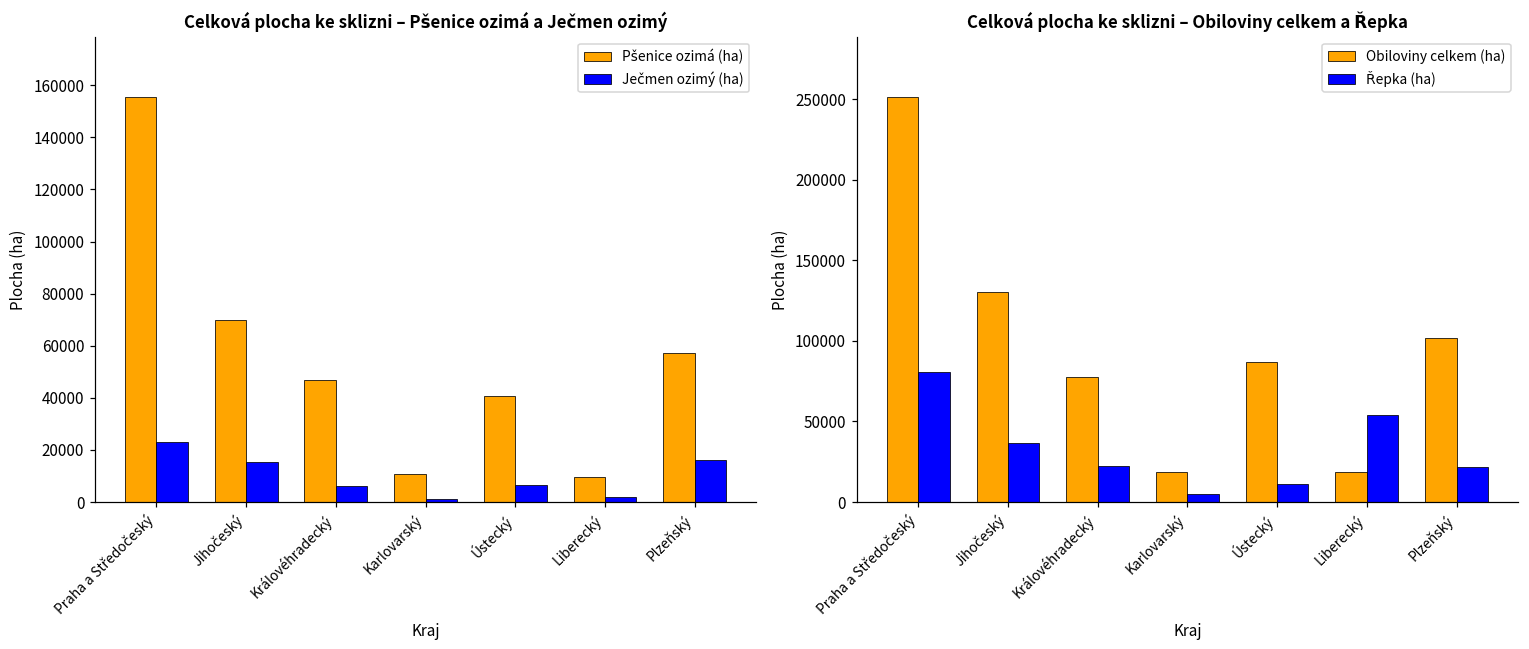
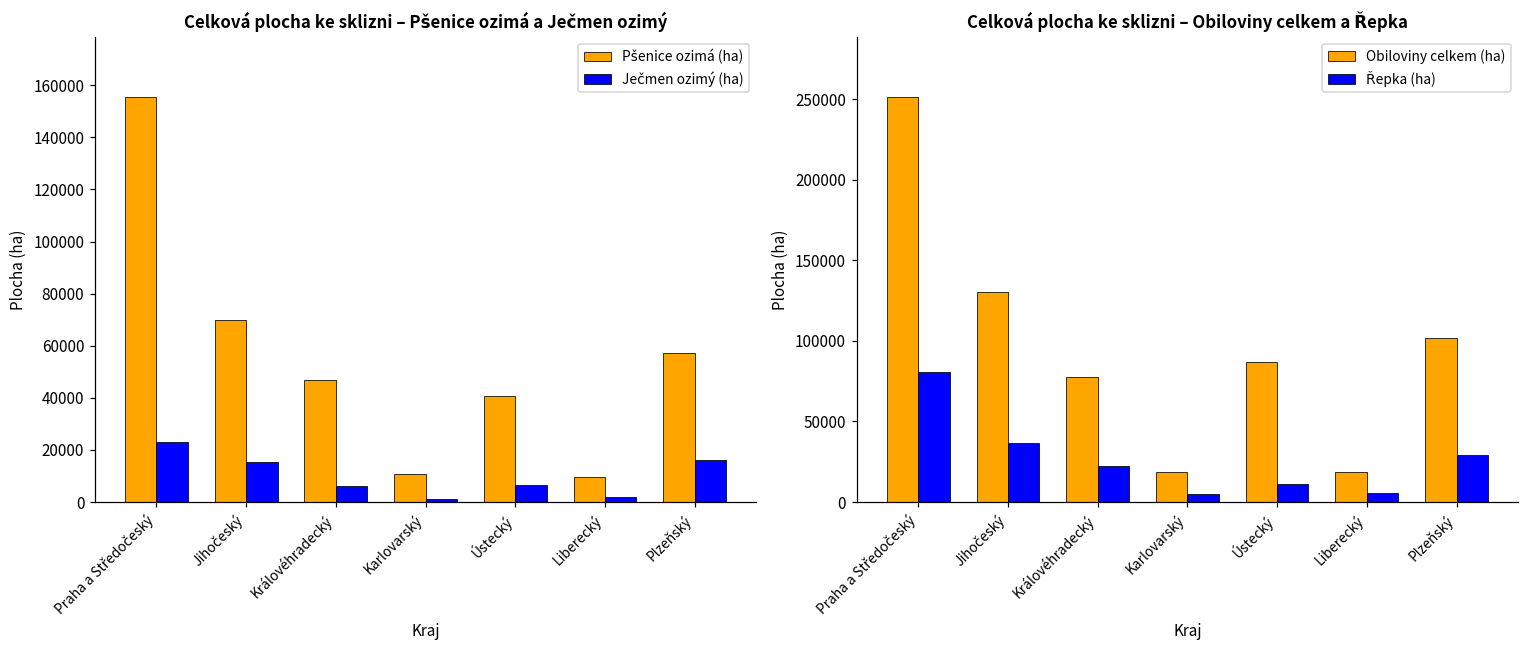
Celková plocha ke sklizni – Obiloviny celkem a Řepka, Řepka (ha), Liberecký: 54000 -> 5000
Celková plocha ke sklizni – Obiloviny celkem a Řepka, Řepka (ha), Plzeňský: 21000 -> 29000
